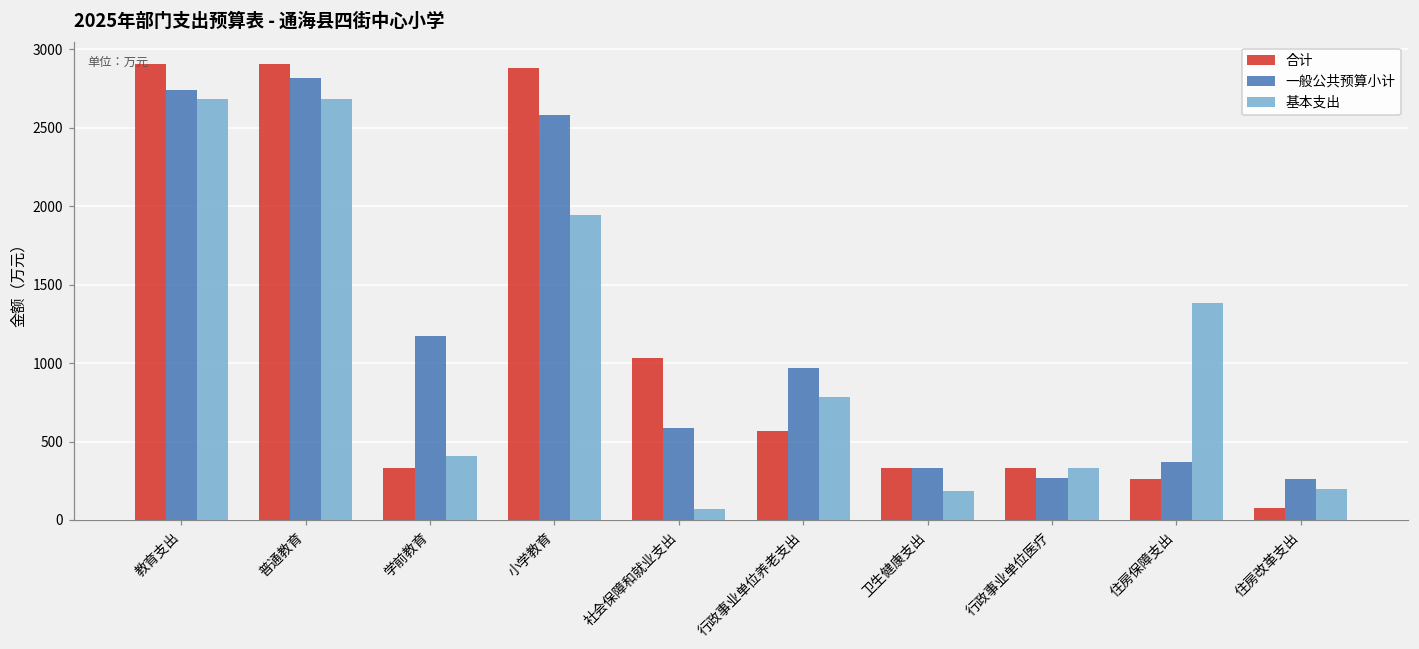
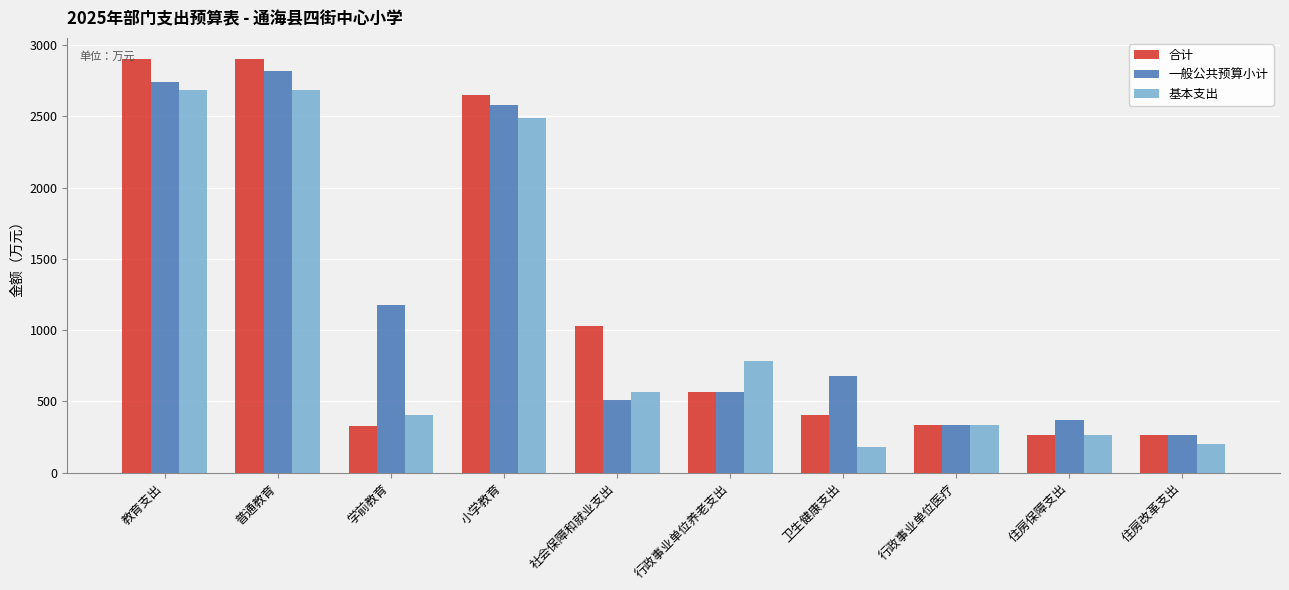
合计, 小学教育: 2880 -> 2650
基本支出, 小学教育: 1950 -> 2480
一般公共预算小计, 社会保障和就业支出: 590 -> 510
基本支出, 社会保障和就业支出: 70 -> 560
一般公共预算小计, 行政事业单位养老支出: 970 -> 560
合计, 卫生健康支出: 330 -> 400
一般公共预算小计, 卫生健康支出: 330 -> 680
一般公共预算小计, 行政事业单位医疗: 270 -> 330
基本支出, 住房保障支出: 1380 -> 260
合计, 住房改革支出: 80 -> 260
